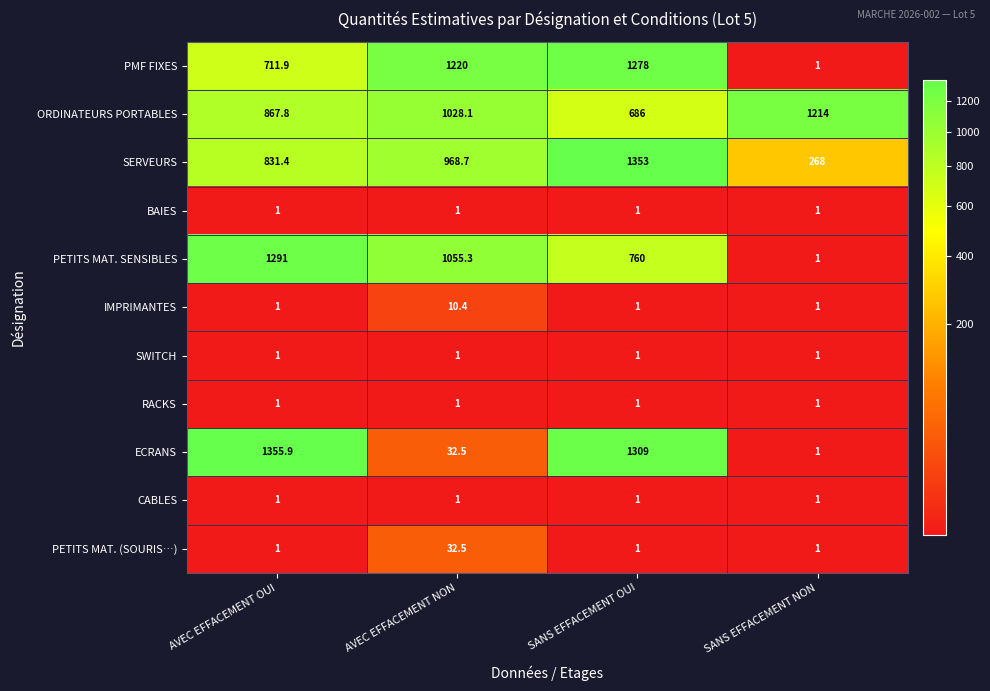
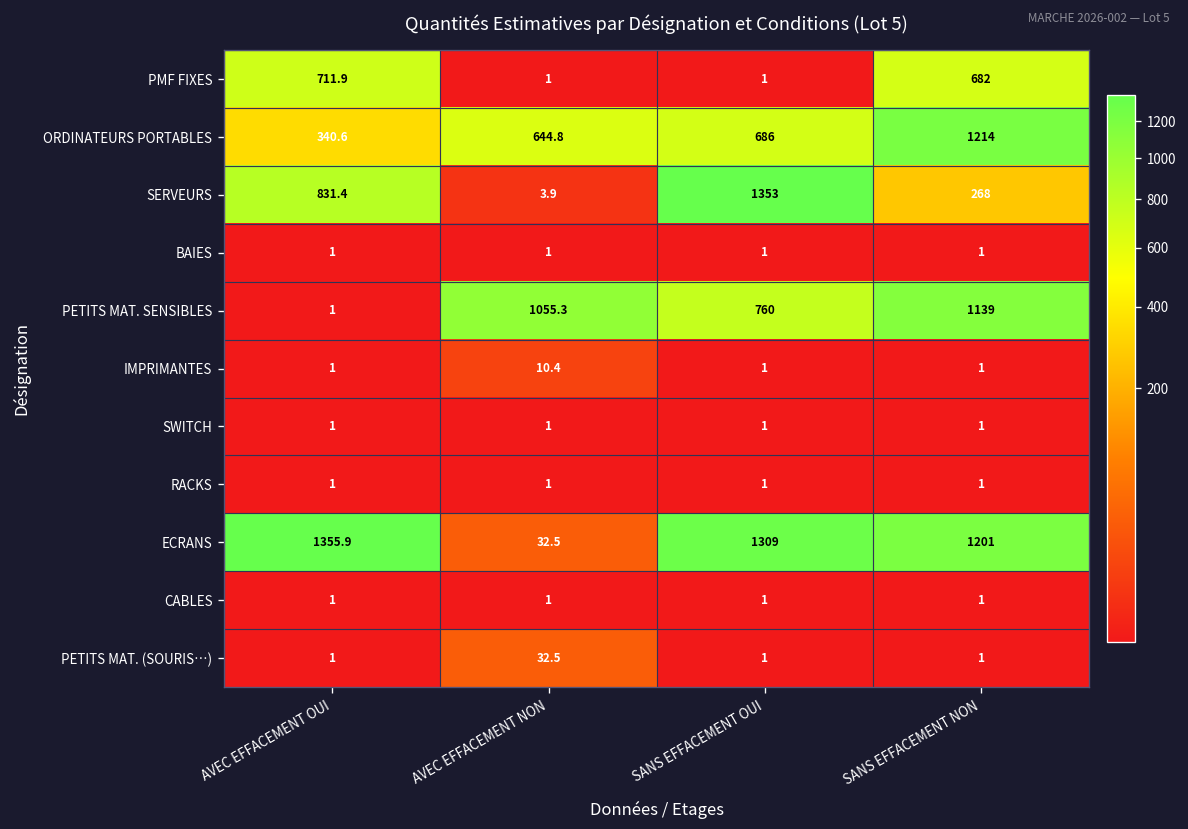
PMF FIXES, AVEC EFFACEMENT NON: 1220 -> 1
PMF FIXES, SANS EFFACEMENT OUI: 1278 -> 1
PMF FIXES, SANS EFFACEMENT NON: 1 -> 682
ORDINATEURS PORTABLES, AVEC EFFACEMENT OUI: 867.8 -> 340.6
ORDINATEURS PORTABLES, AVEC EFFACEMENT NON: 1028.1 -> 644.8
SERVEURS, AVEC EFFACEMENT NON: 968.7 -> 3.9
PETITS MAT. SENSIBLES, AVEC EFFACEMENT OUI: 1291 -> 1
PETITS MAT. SENSIBLES, SANS EFFACEMENT NON: 1 -> 1139
ECRANS, SANS EFFACEMENT NON: 1 -> 1201
